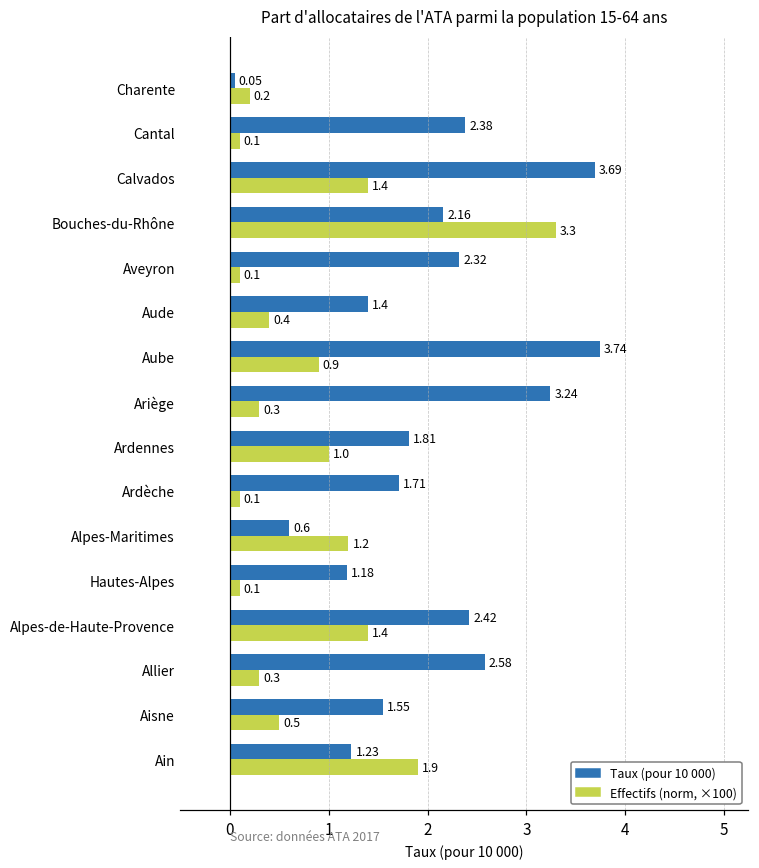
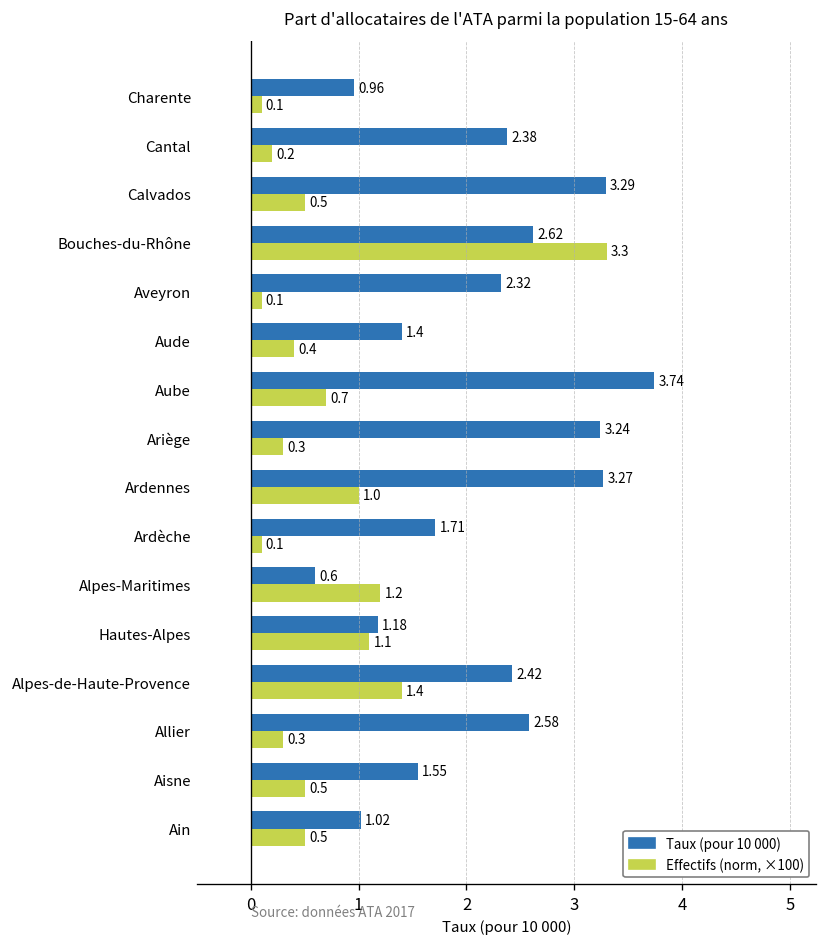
Taux (pour 10 000), Charente: 0.05 -> 0.96
Effectifs (norm, ×100), Charente: 0.2 -> 0.1
Effectifs (norm, ×100), Cantal: 0.1 -> 0.2
Taux (pour 10 000), Calvados: 3.69 -> 3.29
Effectifs (norm, ×100), Calvados: 1.4 -> 0.5
Taux (pour 10 000), Bouches-du-Rhône: 2.16 -> 2.62
Effectifs (norm, ×100), Aube: 0.9 -> 0.7
Taux (pour 10 000), Ardennes: 1.81 -> 3.27
Effectifs (norm, ×100), Hautes-Alpes: 0.1 -> 1.1
Taux (pour 10 000), Ain: 1.23 -> 1.02
Effectifs (norm, ×100), Ain: 1.9 -> 0.5
